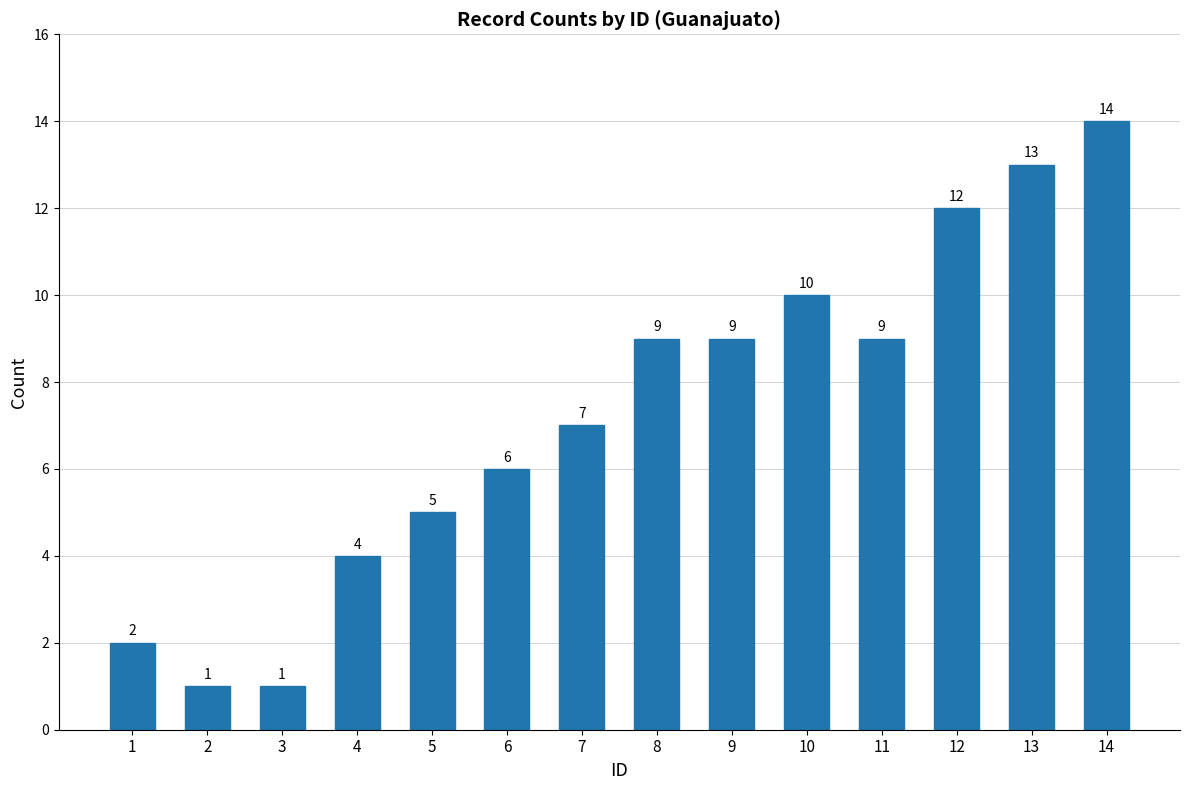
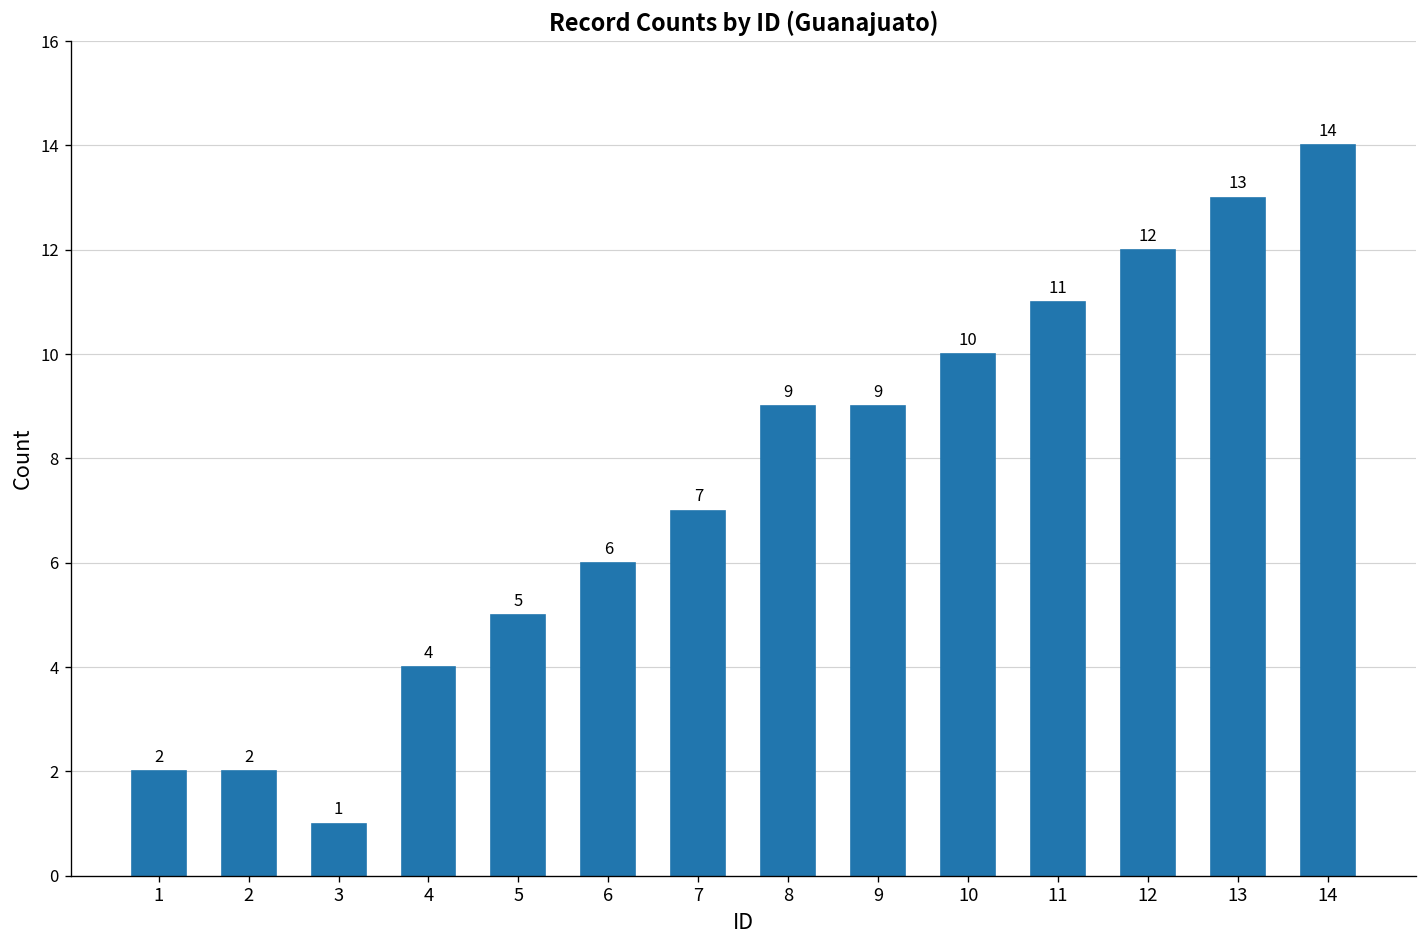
2: 1 -> 2
11: 9 -> 11
